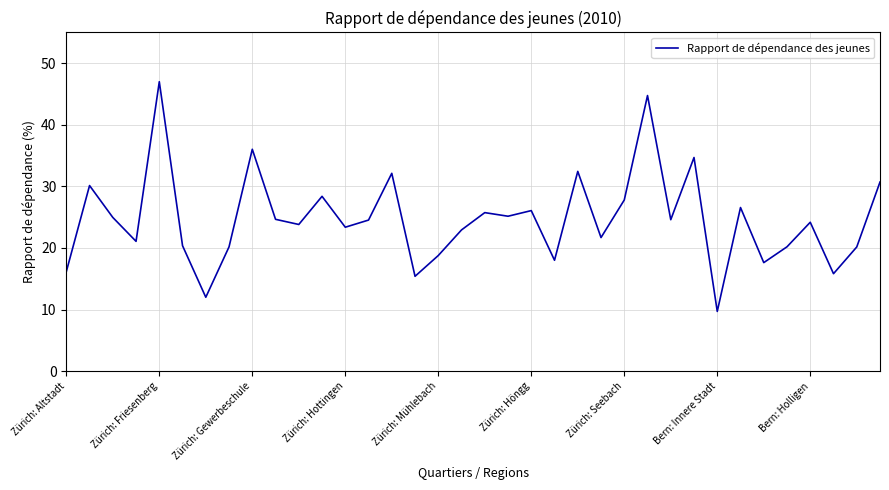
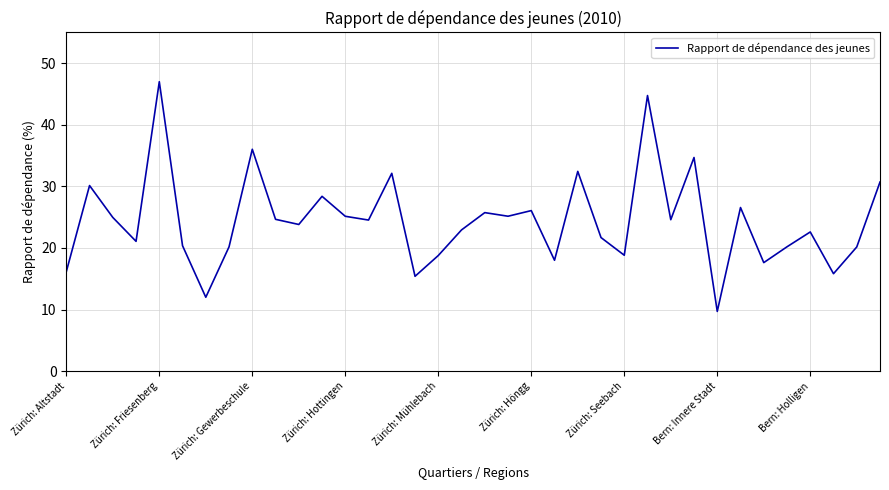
Zürich: Hottingen: 23 -> 25
Zürich: Seebach: 28 -> 19
Bern: Holligen: 24 -> 23
